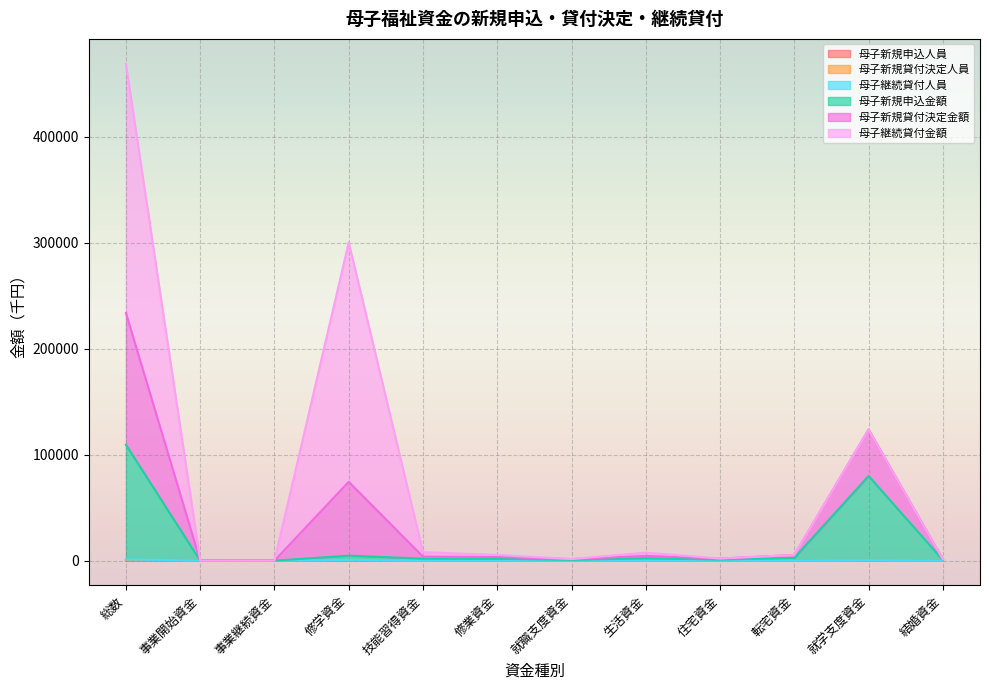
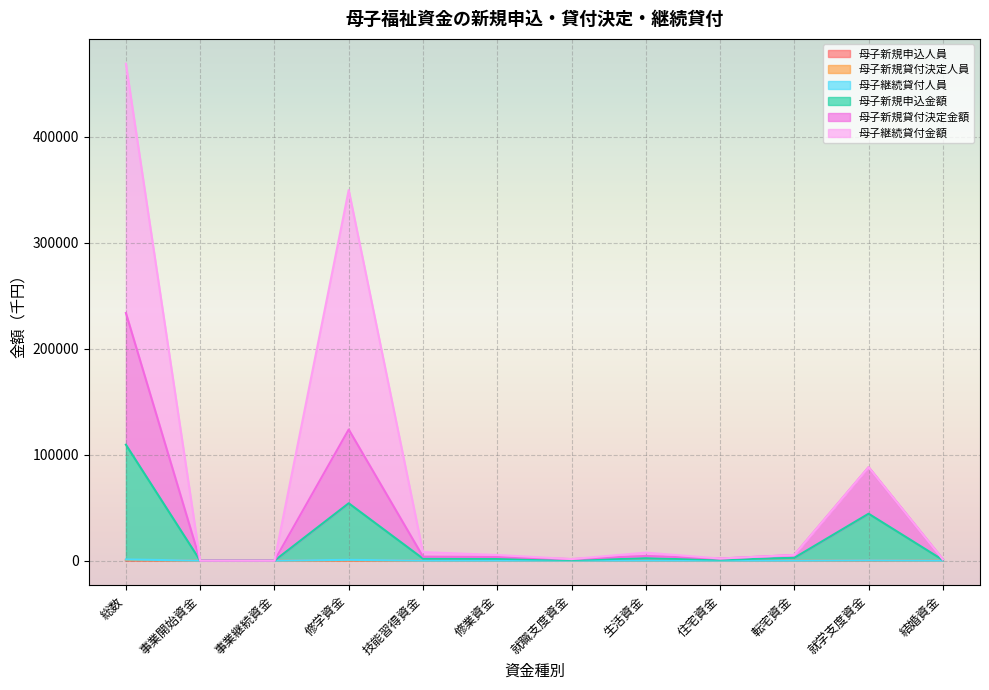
母子新規申込金額, 修学資金: 4000 -> 53000
母子新規申込金額, 就学支度資金: 80000 -> 44000
